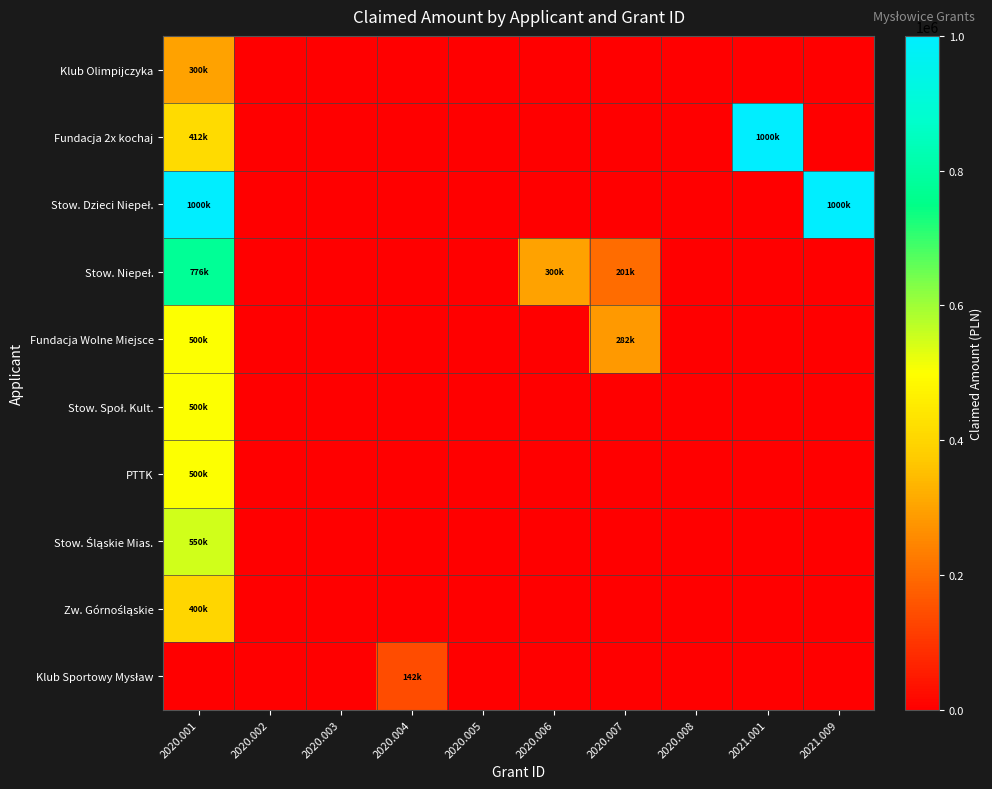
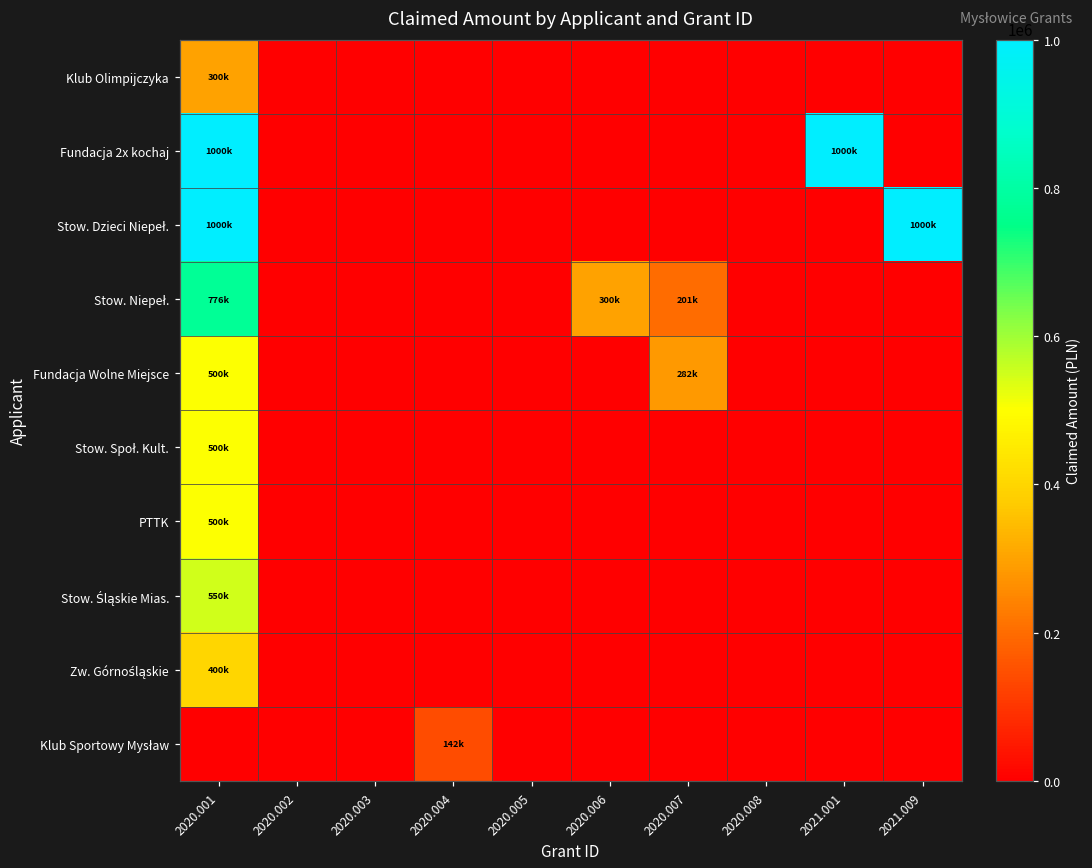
Fundacja 2x kochaj, 2020.001: 412k -> 1000k
